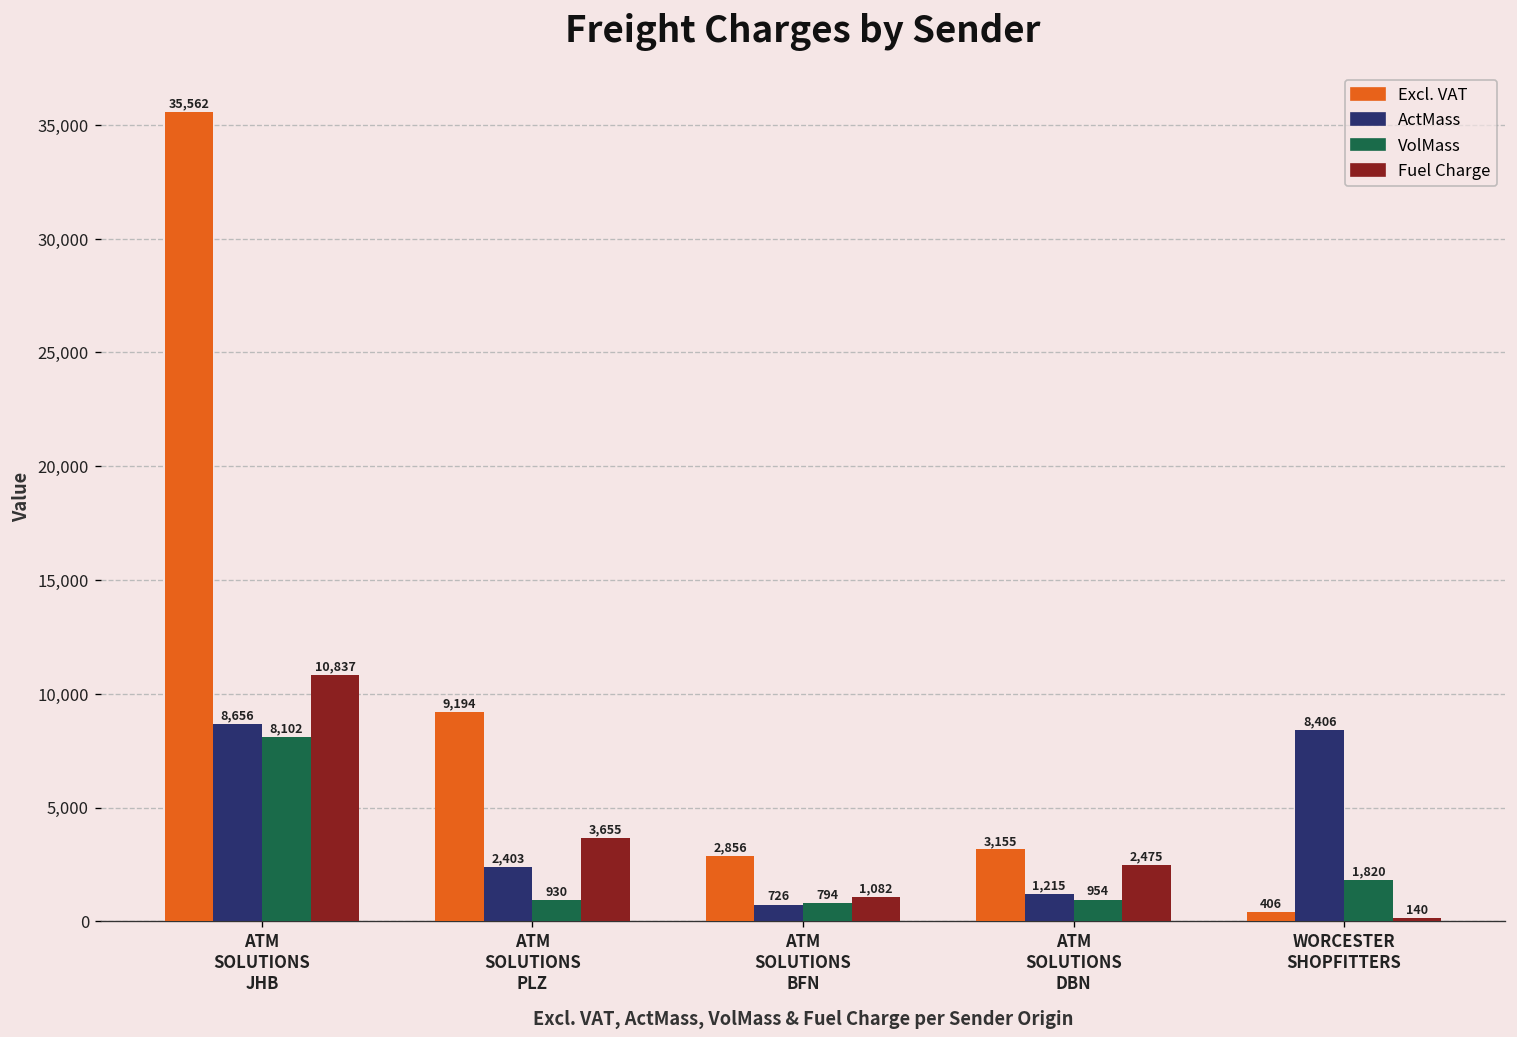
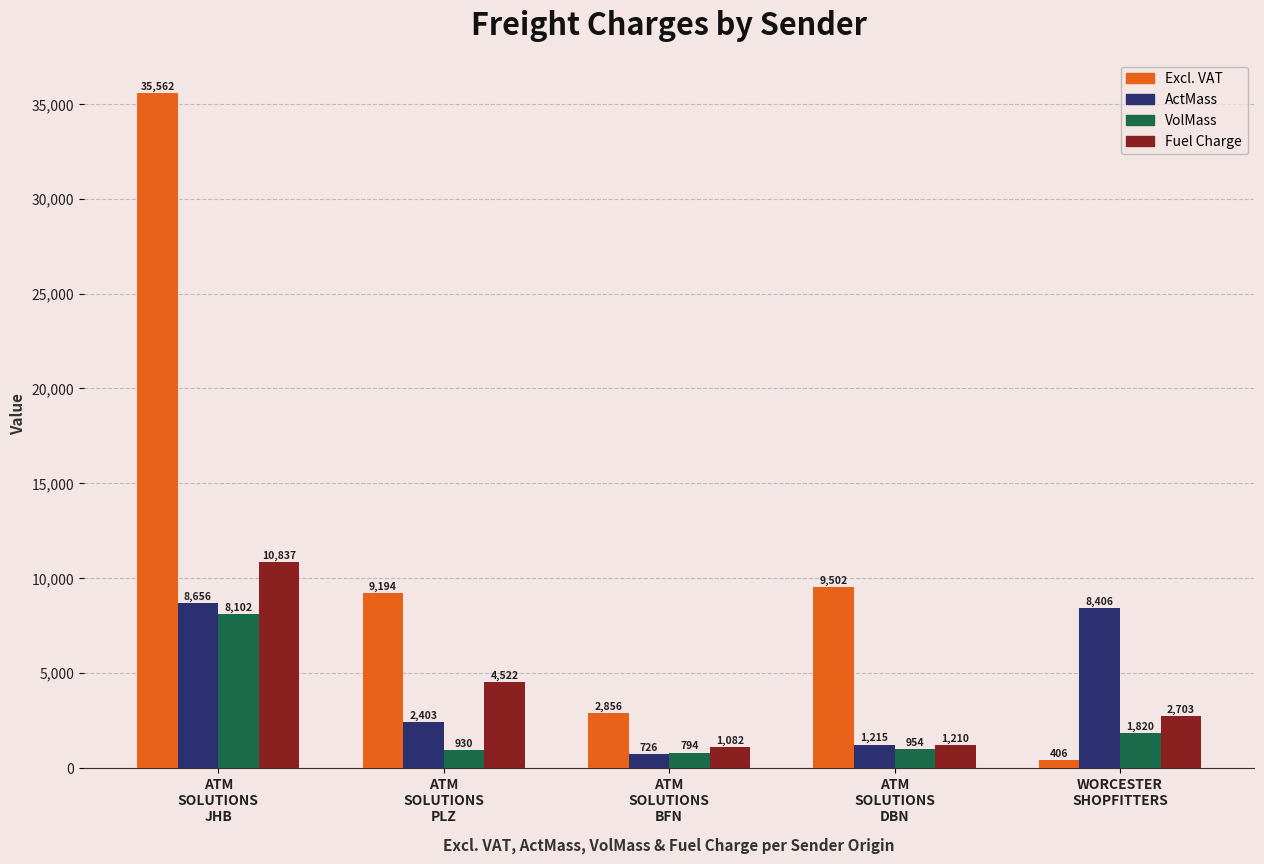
Fuel Charge, ATM SOLUTIONS PLZ: 3,655 -> 4,522
Excl. VAT, ATM SOLUTIONS DBN: 3,155 -> 9,502
Fuel Charge, ATM SOLUTIONS DBN: 2,475 -> 1,210
Fuel Charge, WORCESTER SHOPFITTERS: 140 -> 2,703
